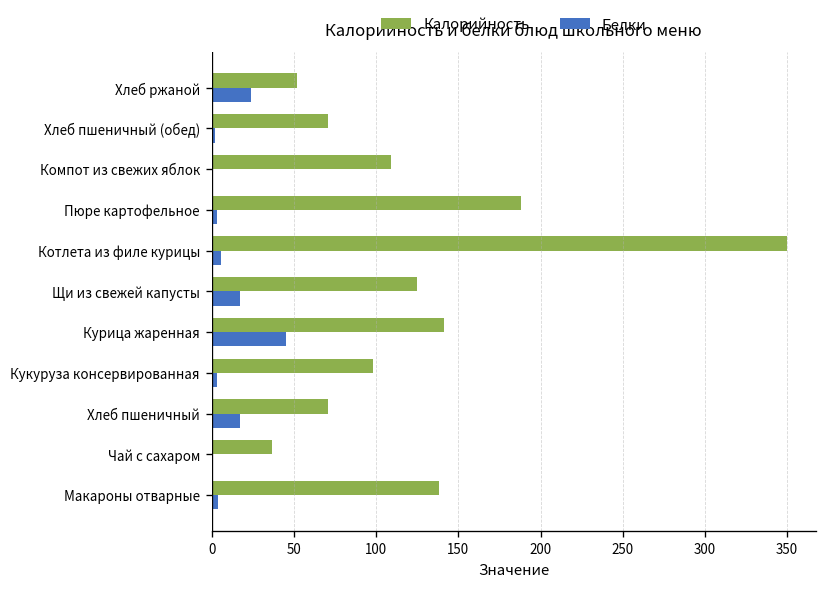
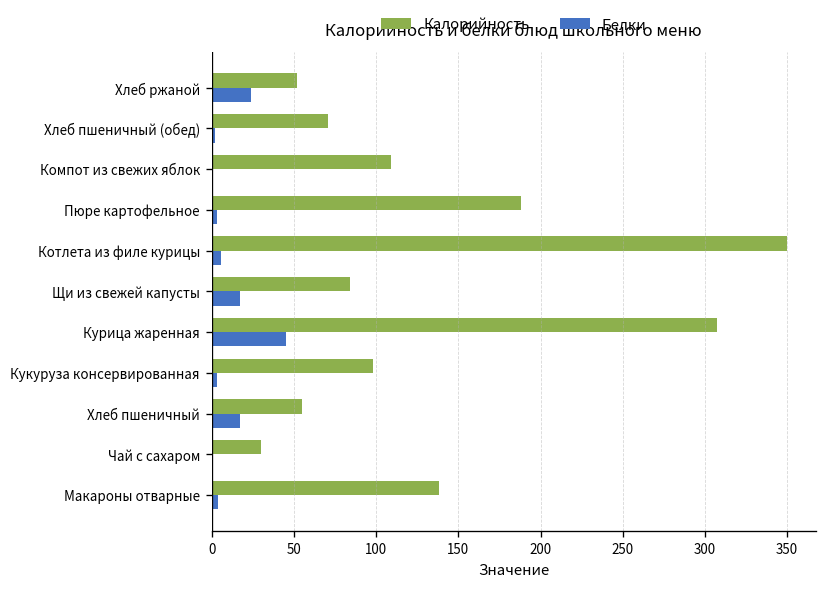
Калорийность, Щи из свежей капусты: 125 -> 84
Калорийность, Курица жаренная: 141 -> 307
Калорийность, Хлеб пшеничный: 71 -> 55
Калорийность, Чай с сахаром: 37 -> 30
